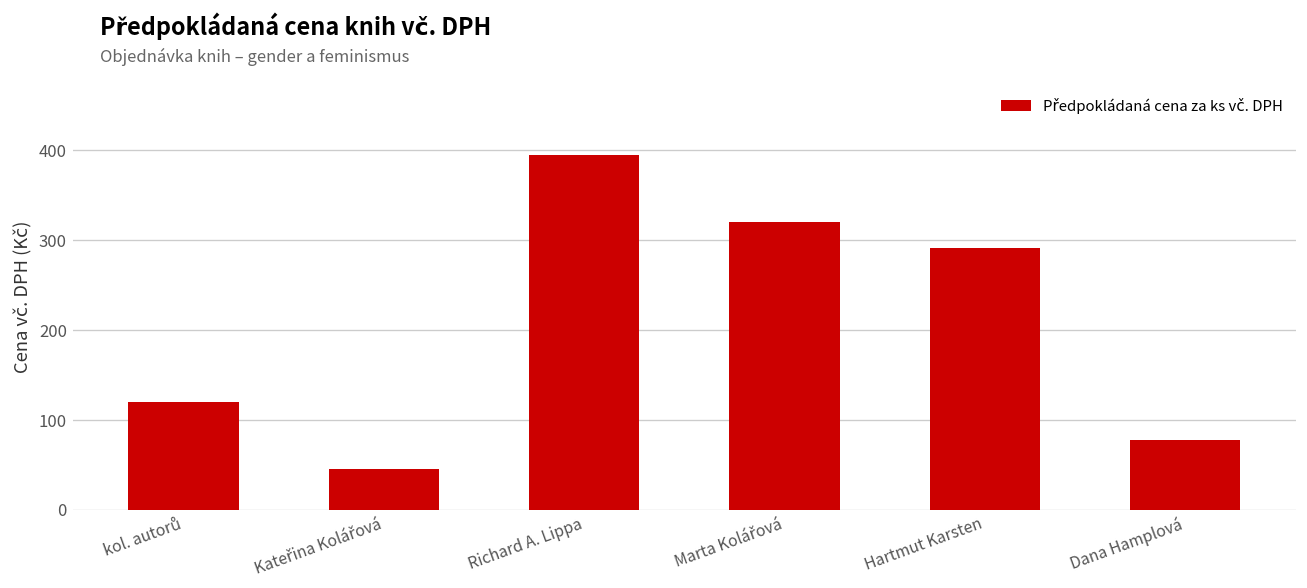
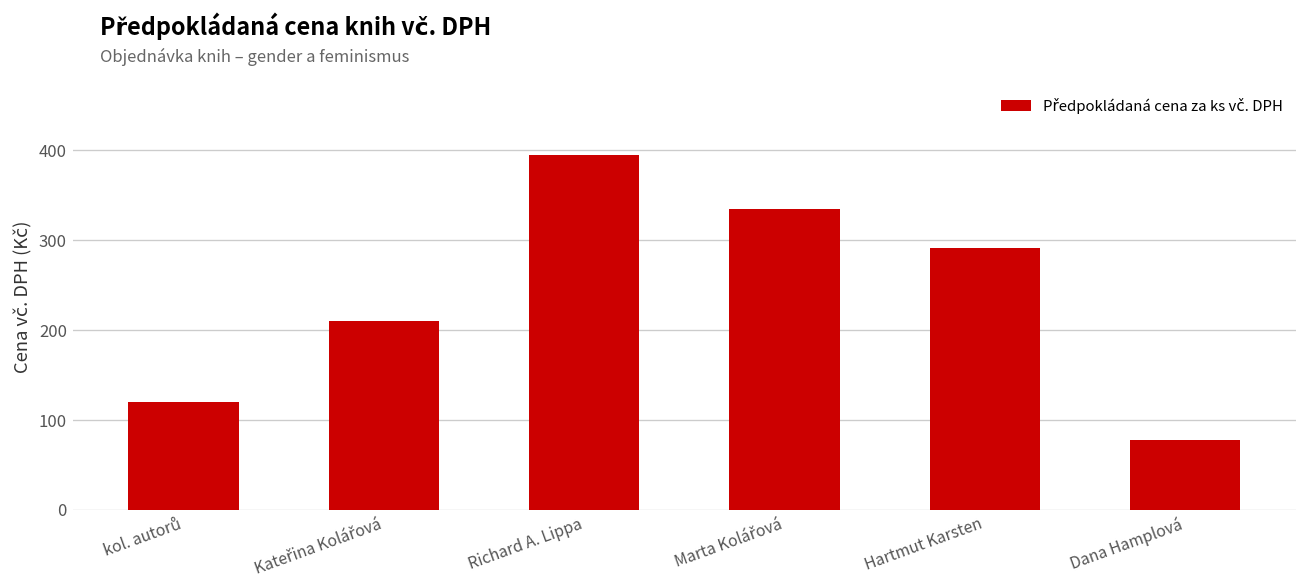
Kateřina Kolářová: 50 -> 210
Marta Kolářová: 320 -> 340
